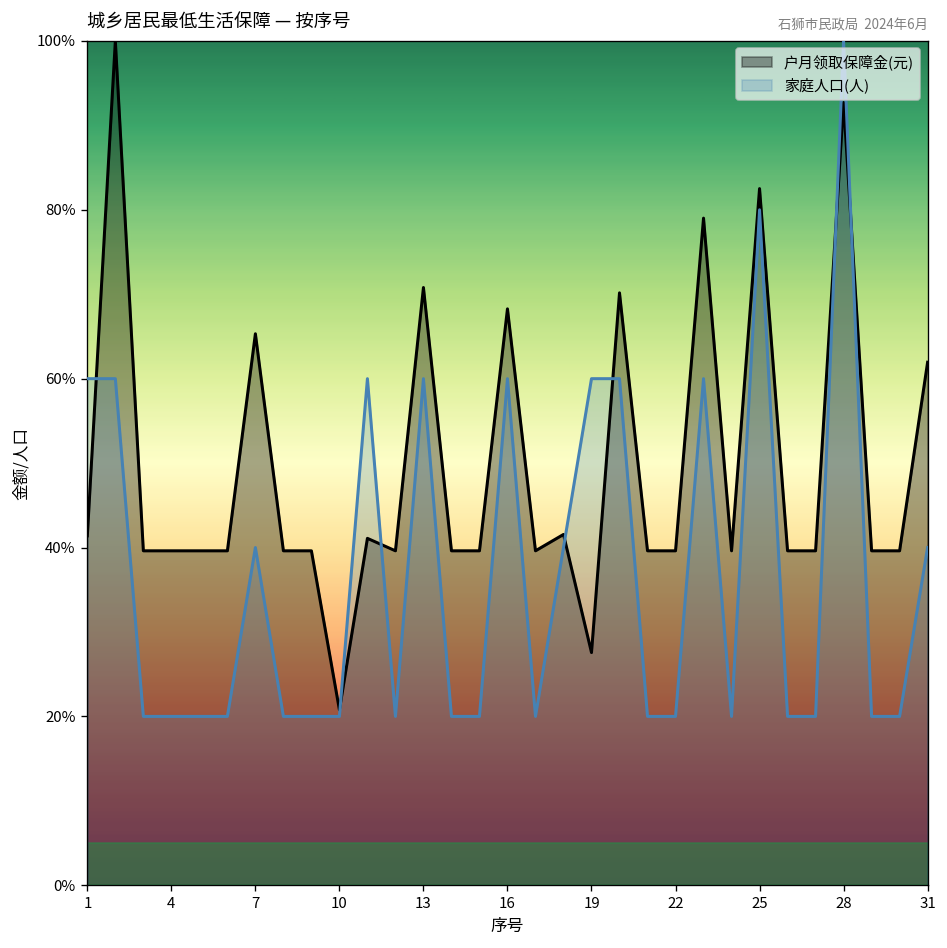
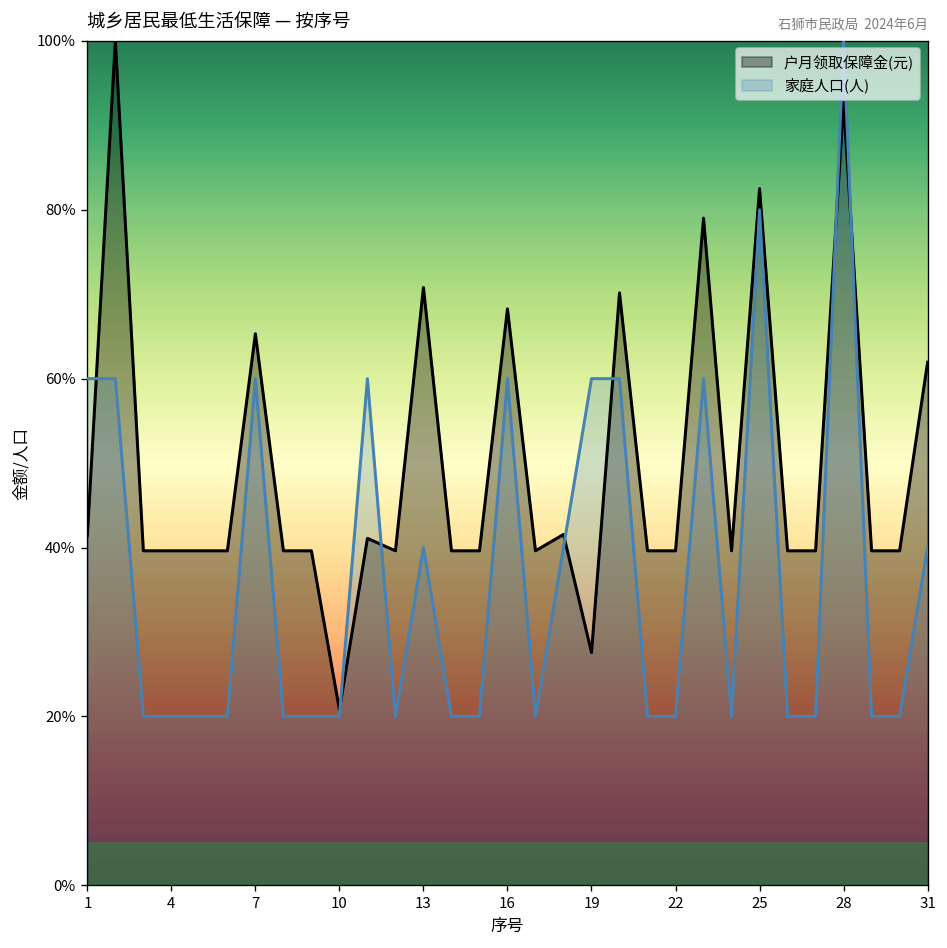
家庭人口(人), 7: 40% -> 60%
家庭人口(人), 13: 60% -> 40%
